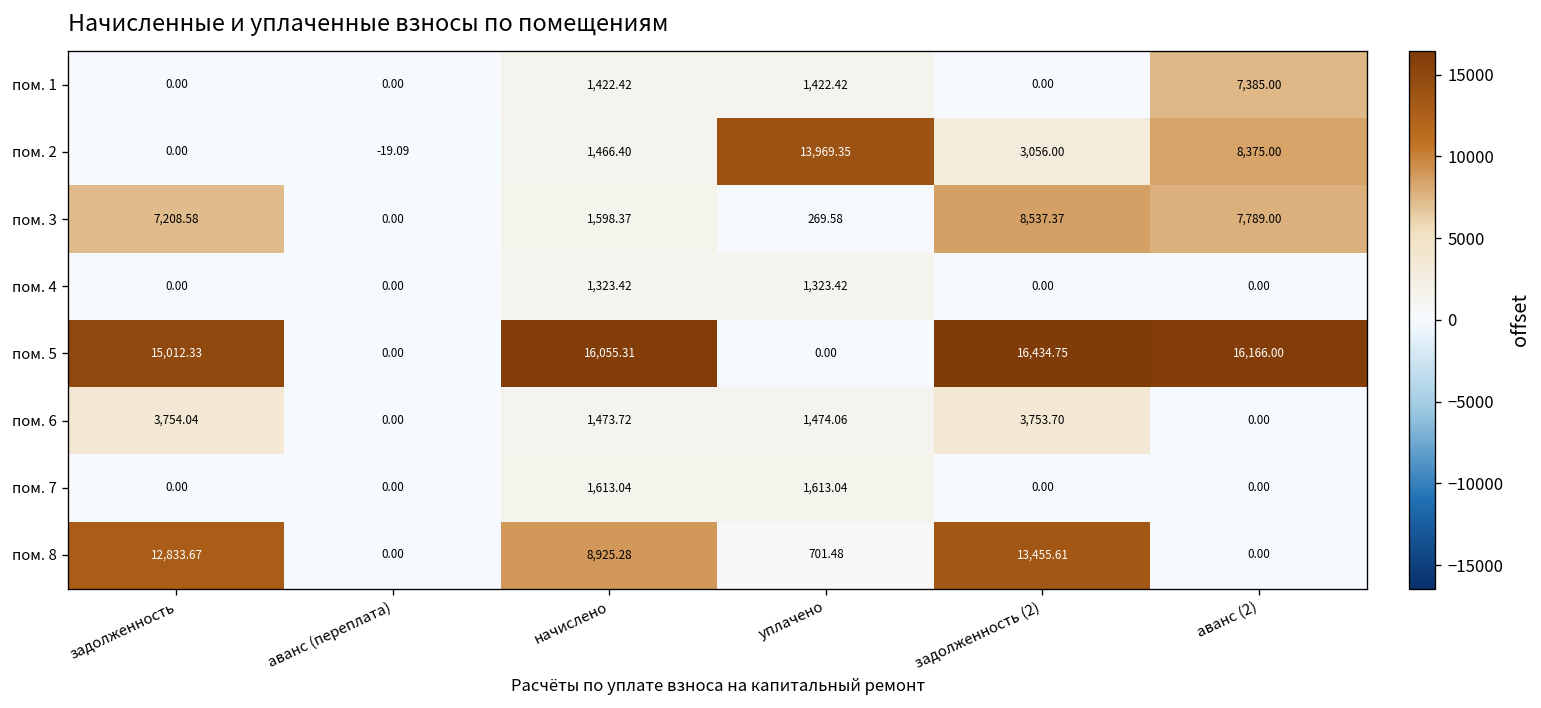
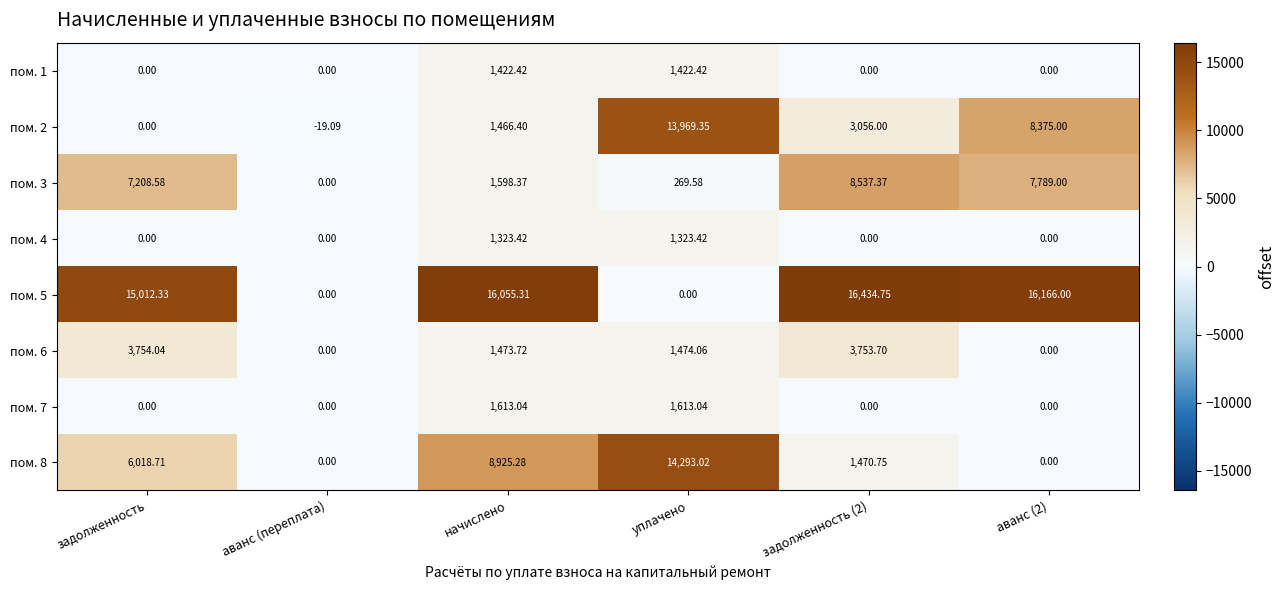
пом. 1, аванс (2): 7,385.00 -> 0.00
пом. 8, задолженность: 12,833.67 -> 6,018.71
пом. 8, уплачено: 701.48 -> 14,293.02
пом. 8, задолженность (2): 13,455.61 -> 1,470.75
